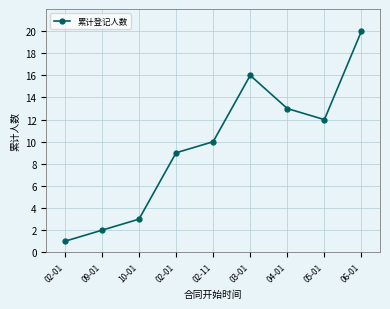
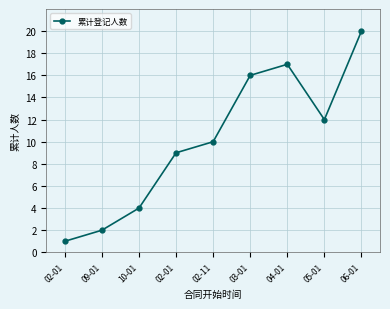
10-01: 3 -> 4
04-01: 13 -> 17
